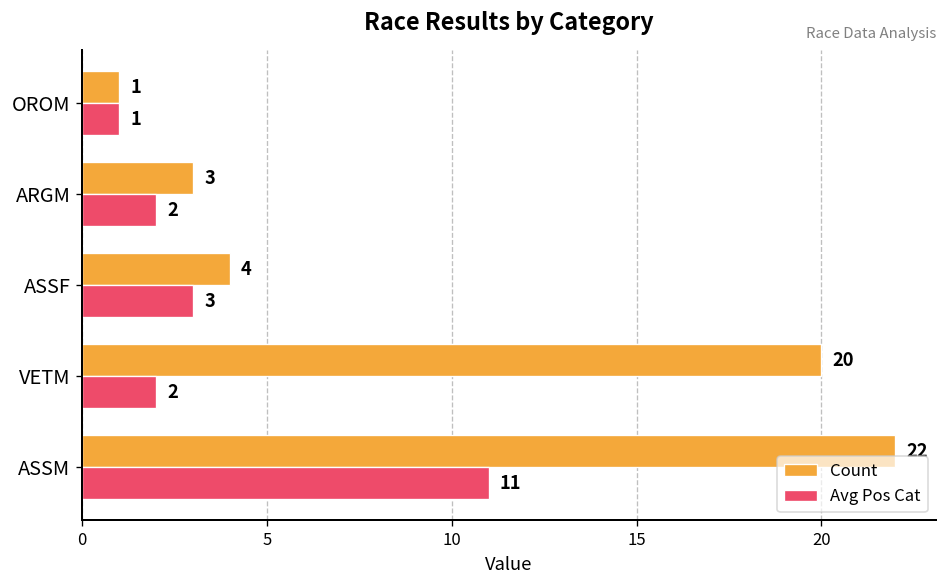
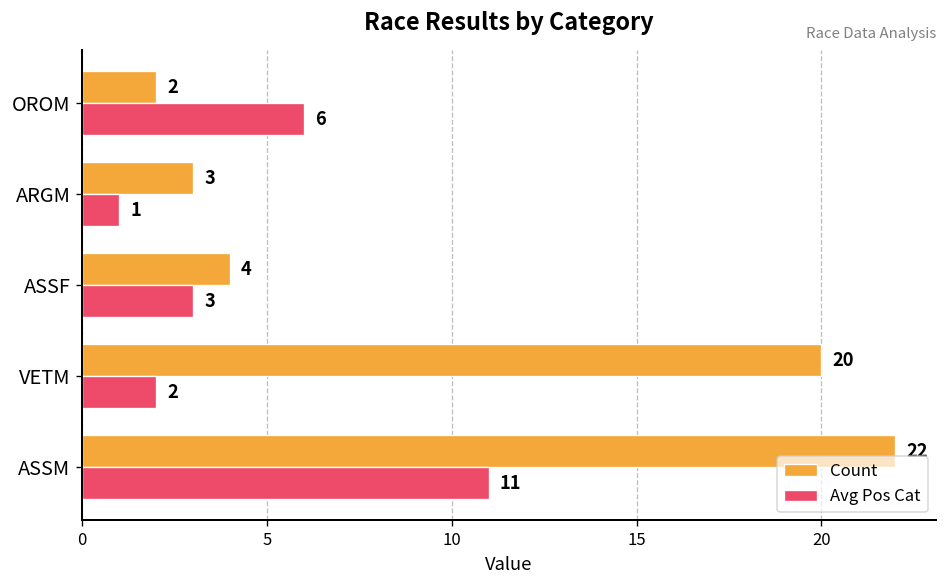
Count, OROM: 1 -> 2
Avg Pos Cat, OROM: 1 -> 6
Avg Pos Cat, ARGM: 2 -> 1
